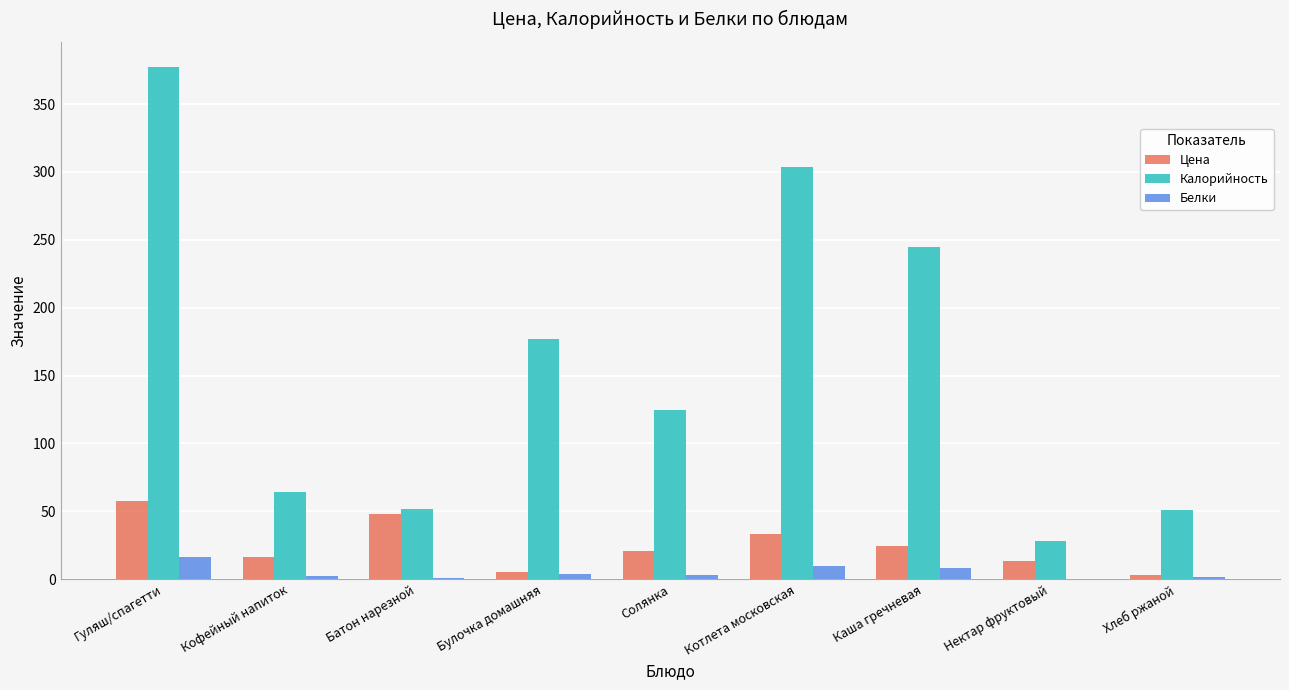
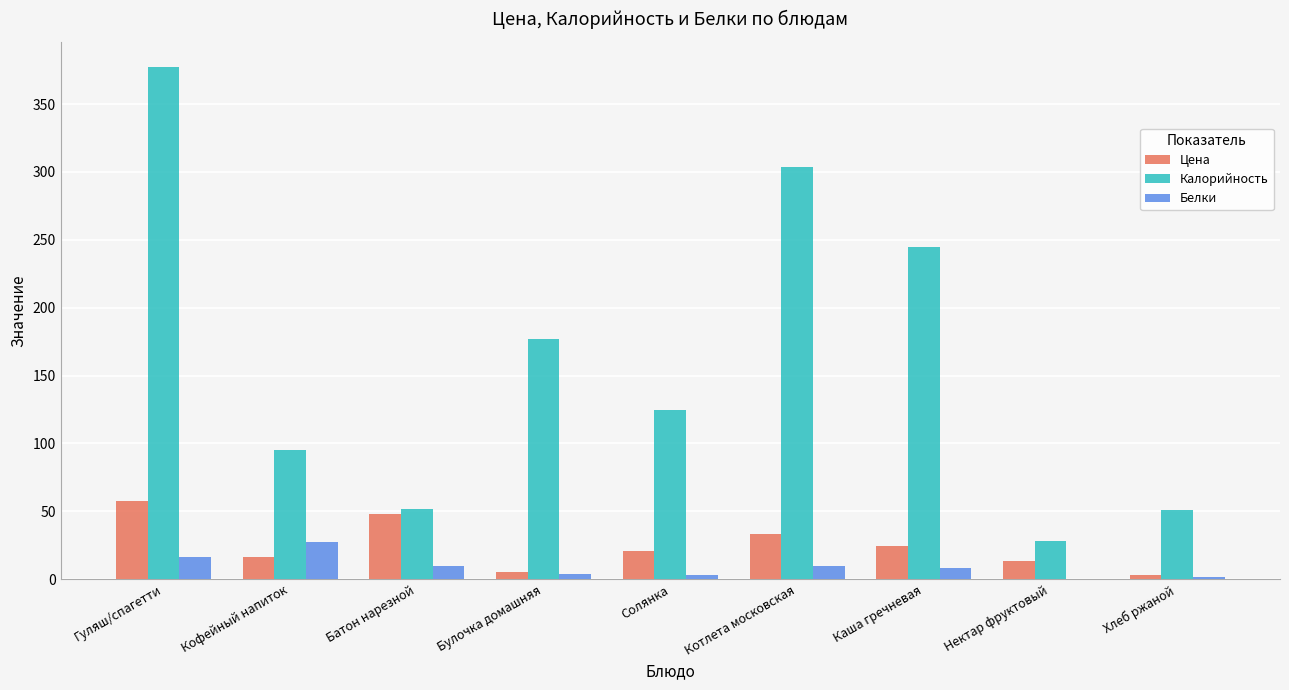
Калорийность, Кофейный напиток: 64 -> 95
Белки, Кофейный напиток: 2 -> 27
Белки, Батон нарезной: 1 -> 10
